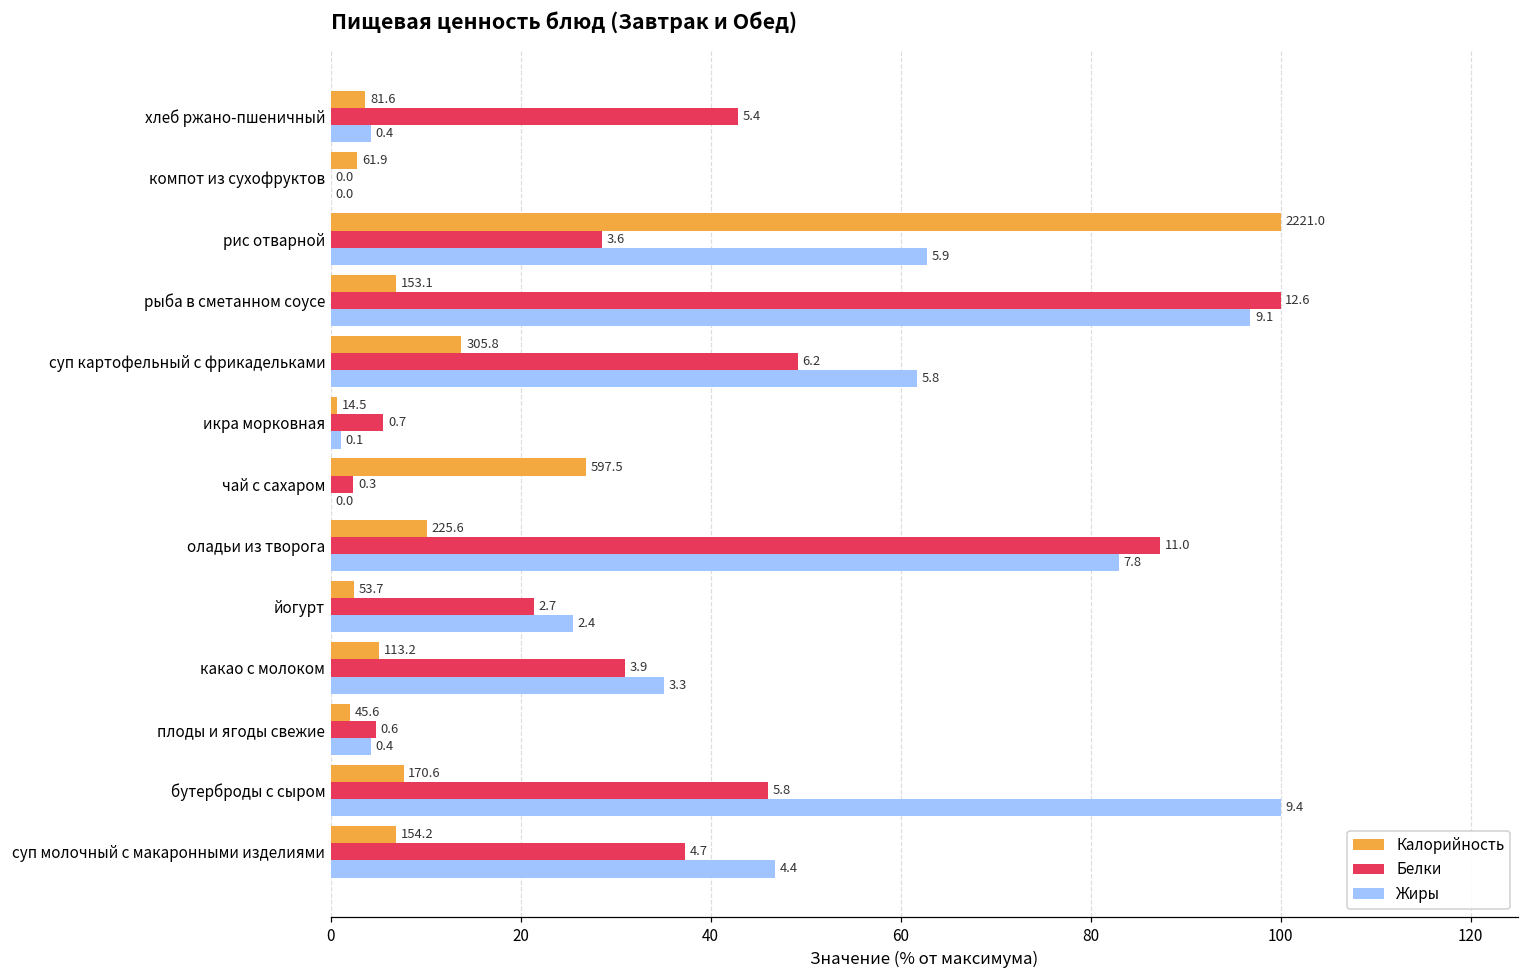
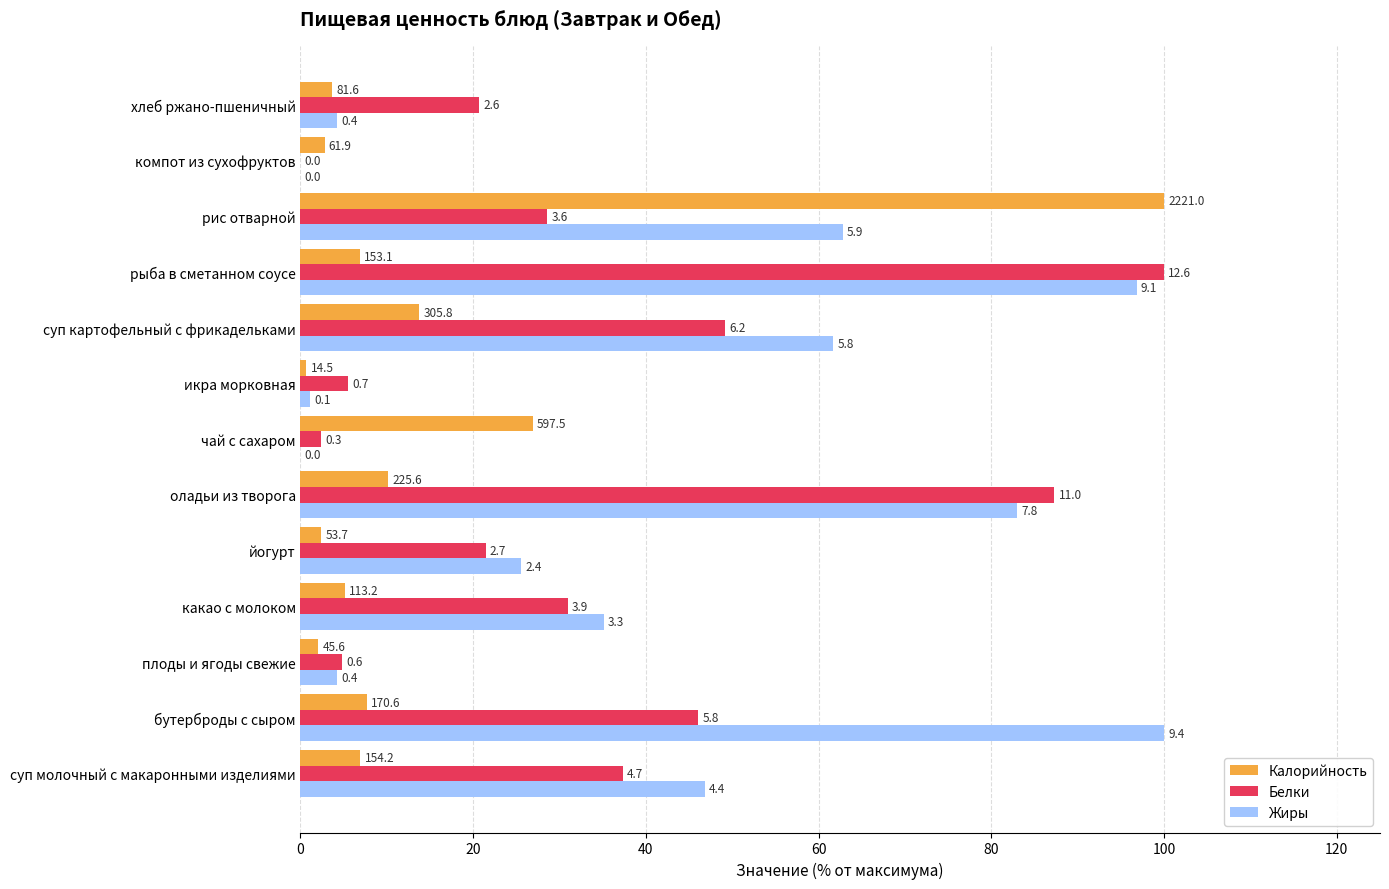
Белки, хлеб ржано-пшеничный: 5.4 -> 2.6
